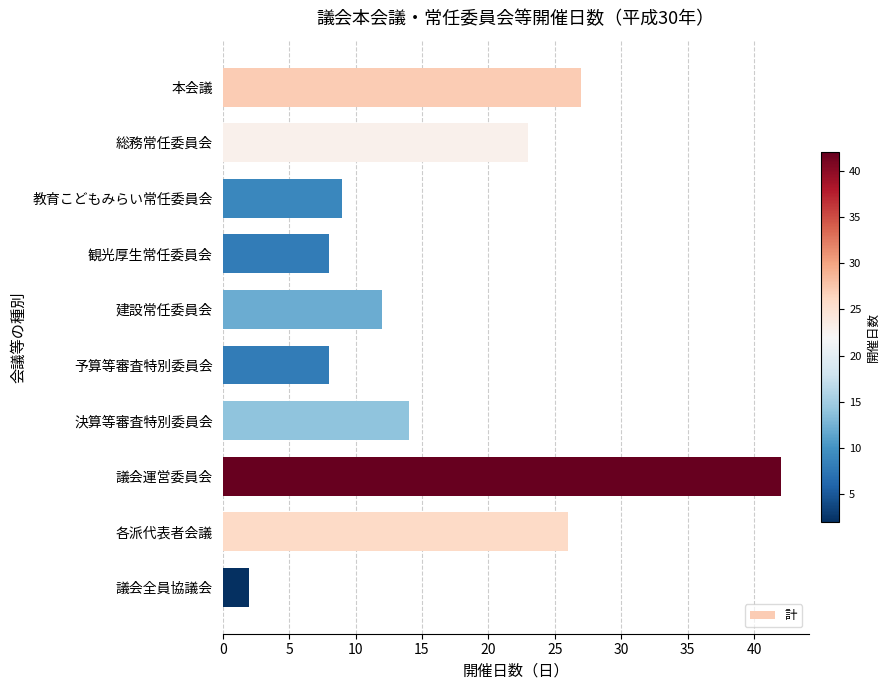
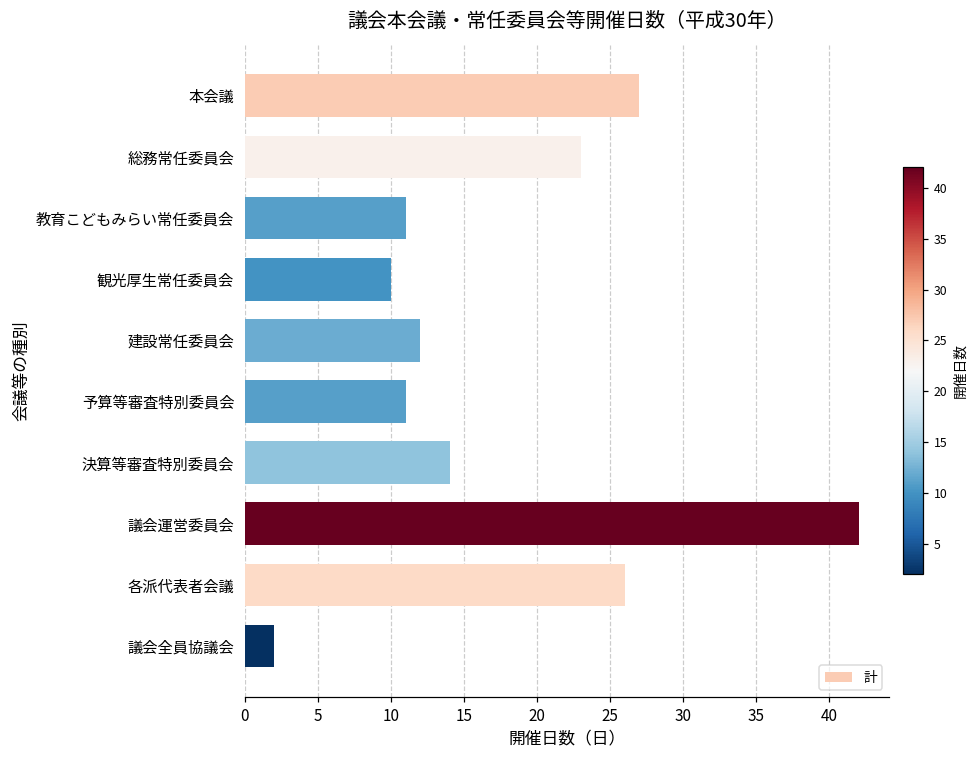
教育こどもみらい常任委員会: 9 -> 11
観光厚生常任委員会: 8 -> 10
予算等審査特別委員会: 8 -> 11
